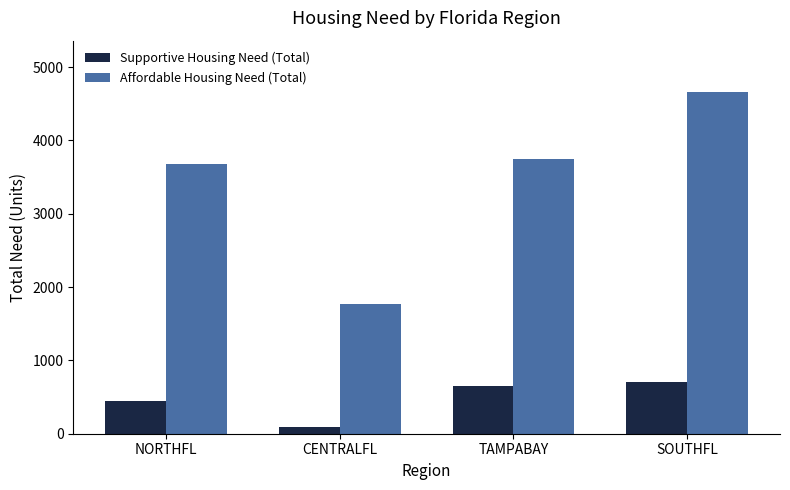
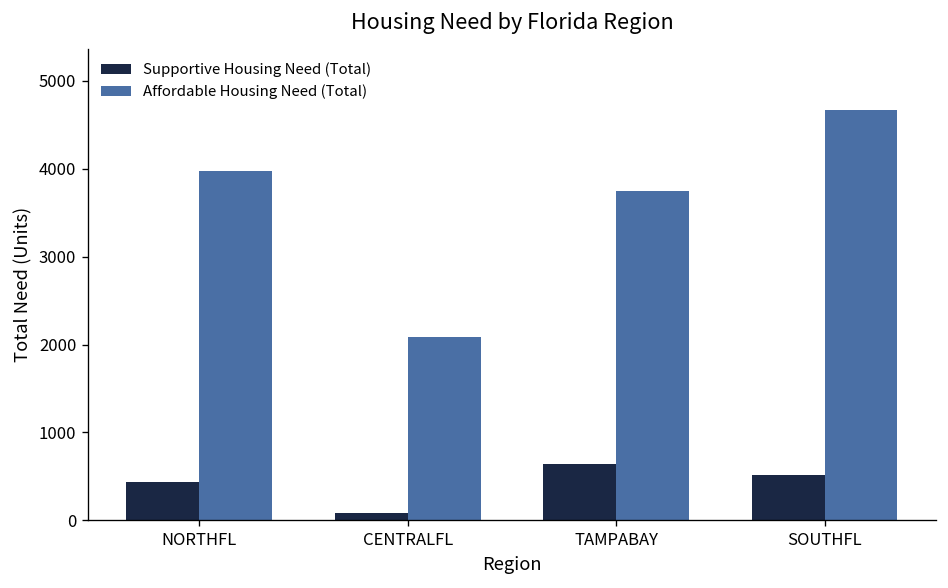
Affordable Housing Need (Total), NORTHFL: 3700 -> 4000
Affordable Housing Need (Total), CENTRALFL: 1800 -> 2100
Supportive Housing Need (Total), SOUTHFL: 700 -> 500
